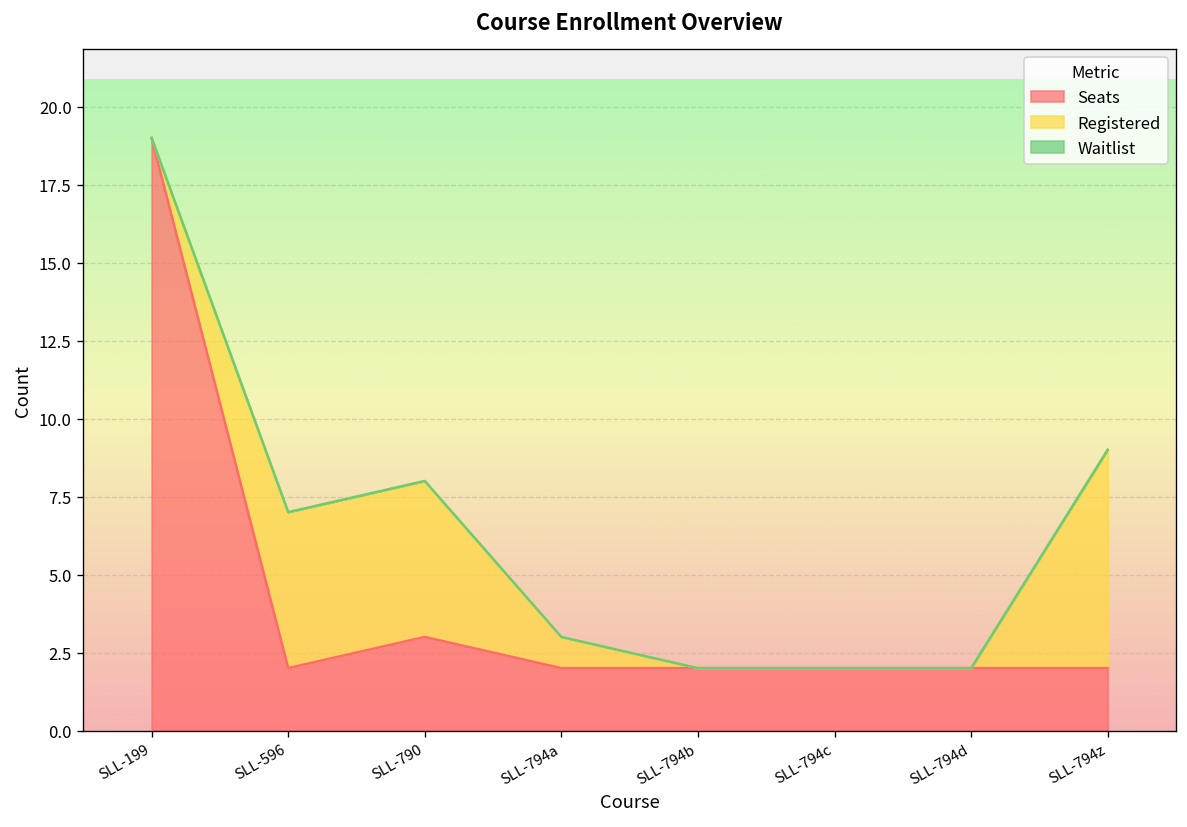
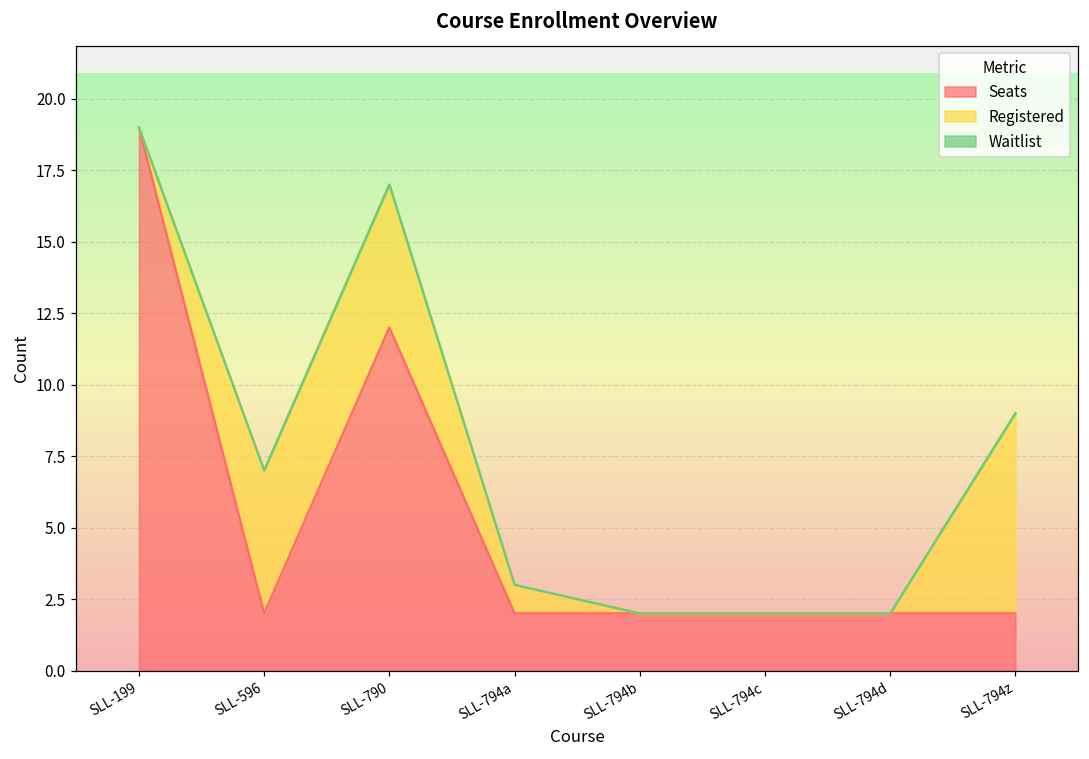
Seats, SLL-790: 3 -> 12
